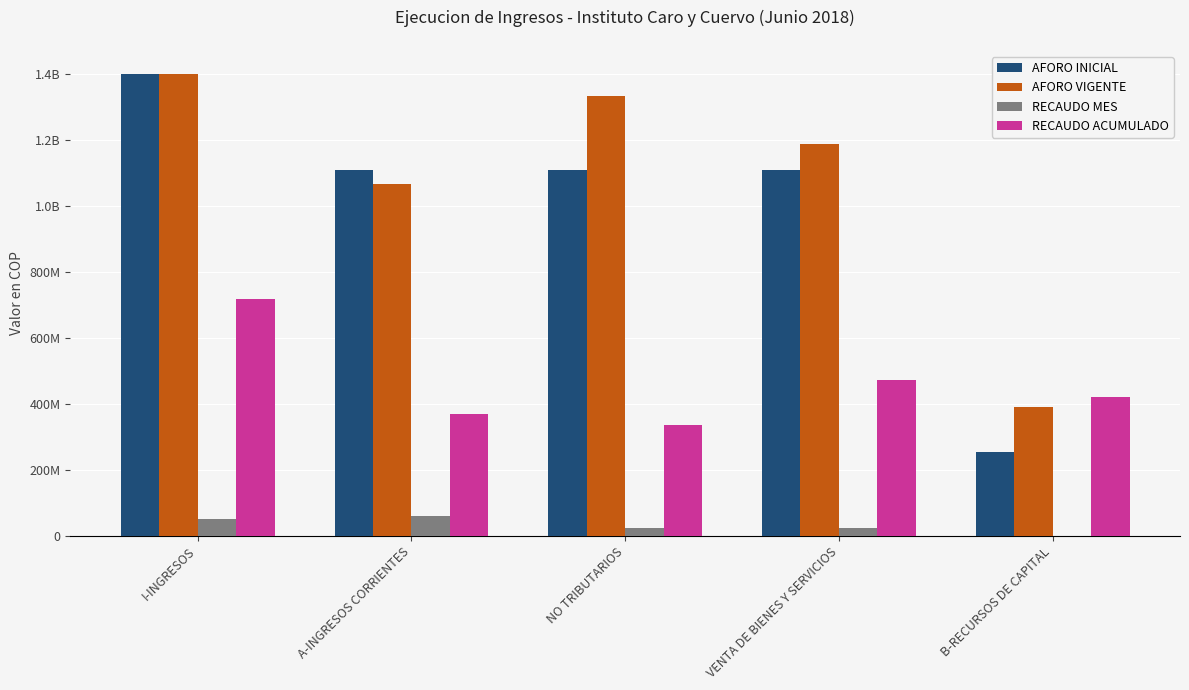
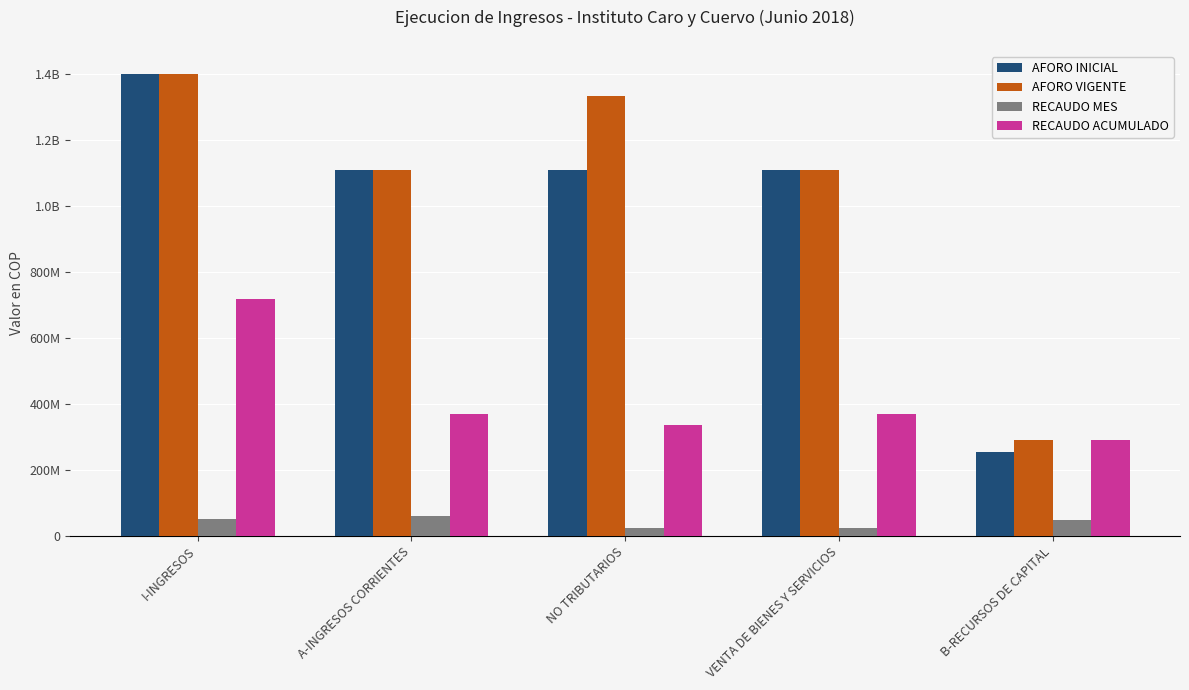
AFORO VIGENTE, A-INGRESOS CORRIENTES: 1070000000 -> 1110000000
AFORO VIGENTE, VENTA DE BIENES Y SERVICIOS: 1190000000 -> 1110000000
RECAUDO ACUMULADO, VENTA DE BIENES Y SERVICIOS: 470000000 -> 370000000
AFORO VIGENTE, B-RECURSOS DE CAPITAL: 390000000 -> 290000000
RECAUDO MES, B-RECURSOS DE CAPITAL: 0 -> 50000000
RECAUDO ACUMULADO, B-RECURSOS DE CAPITAL: 420000000 -> 290000000
